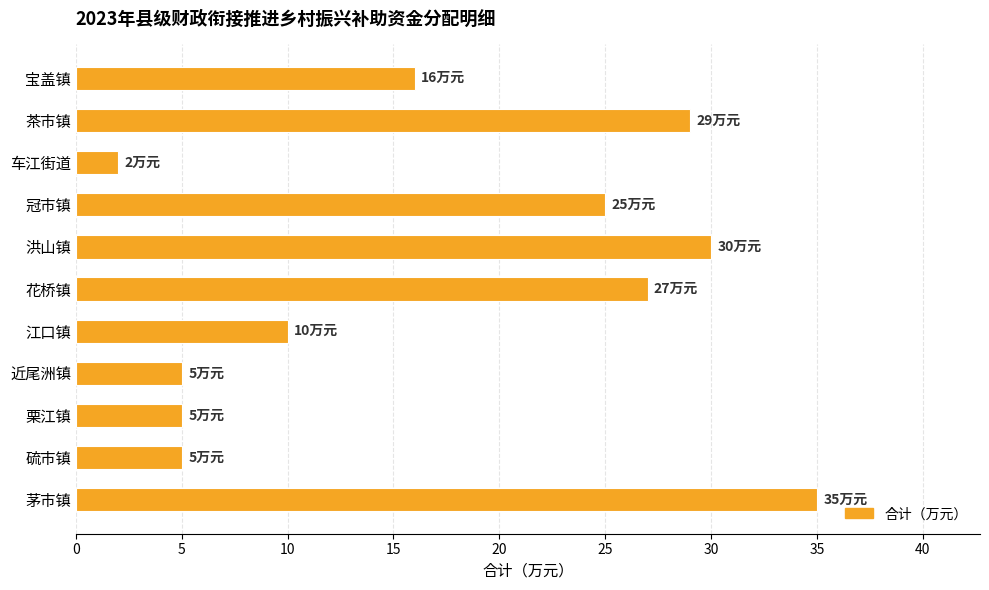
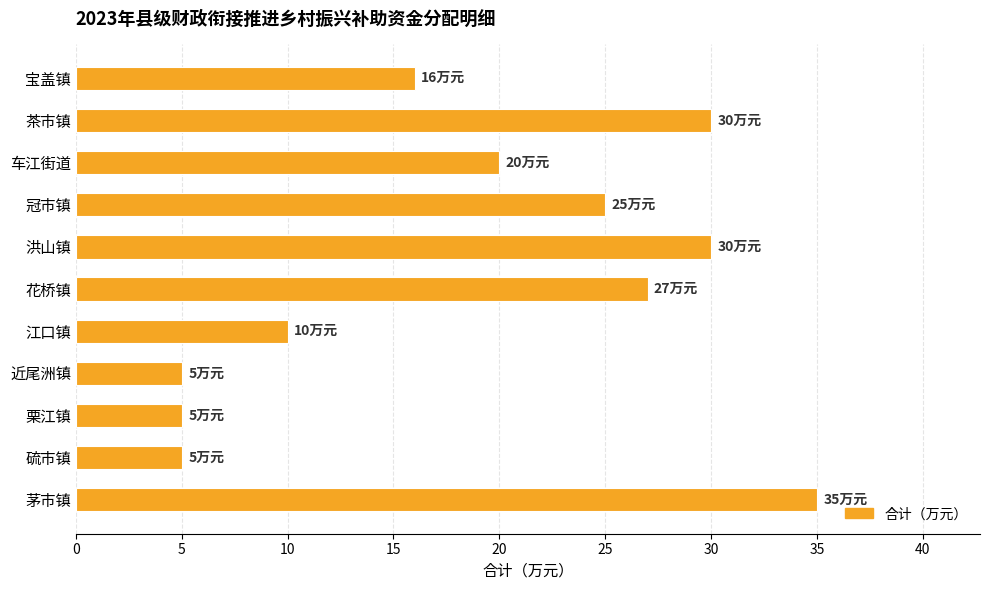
茶市镇: 29 -> 30
车江街道: 2 -> 20
